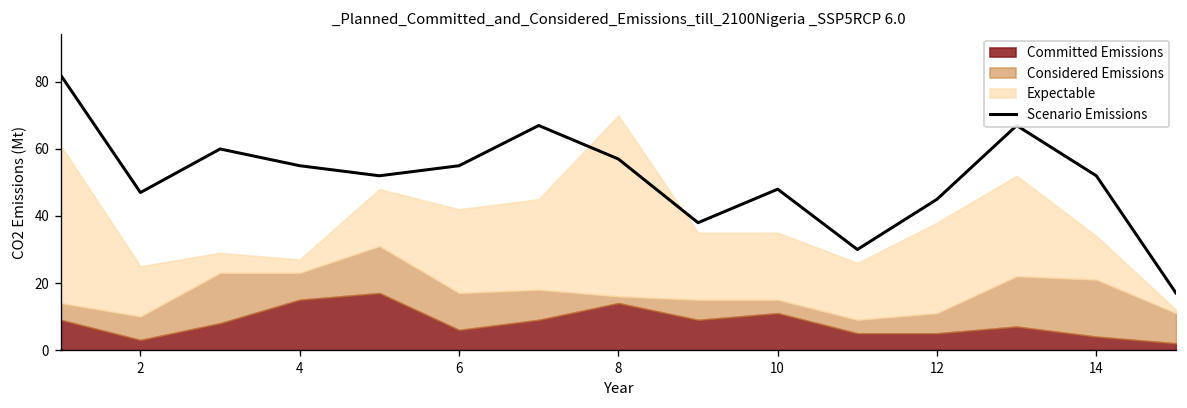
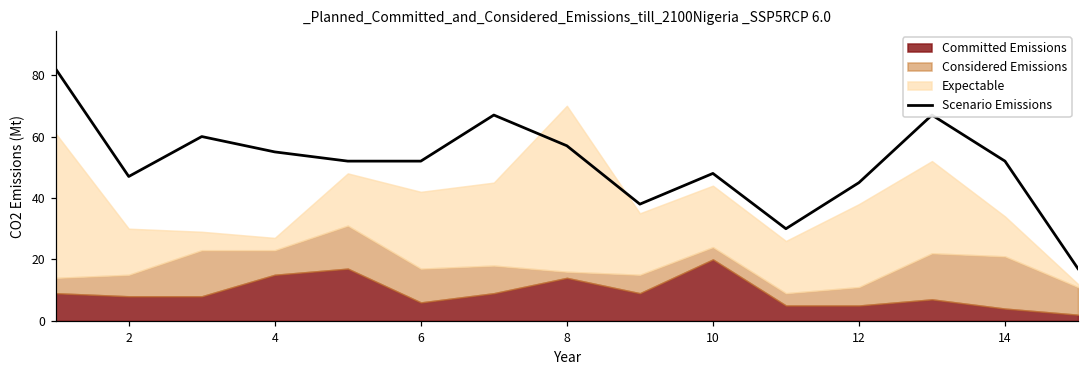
Committed Emissions, 2: 3 -> 8
Scenario Emissions, 6: 55 -> 52
Committed Emissions, 10: 11 -> 20
